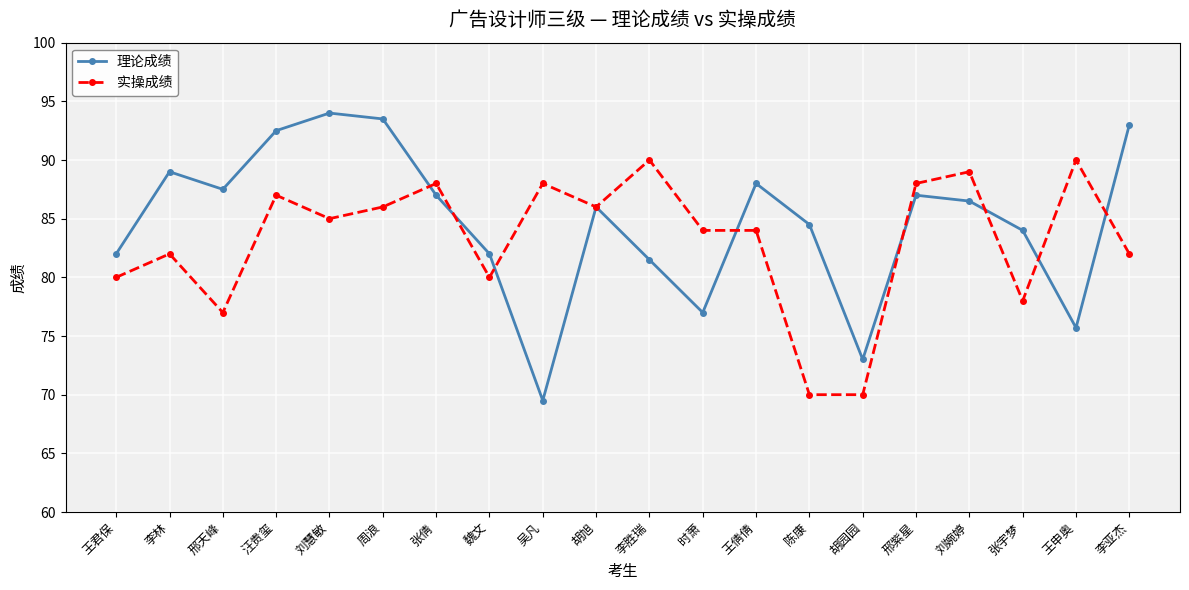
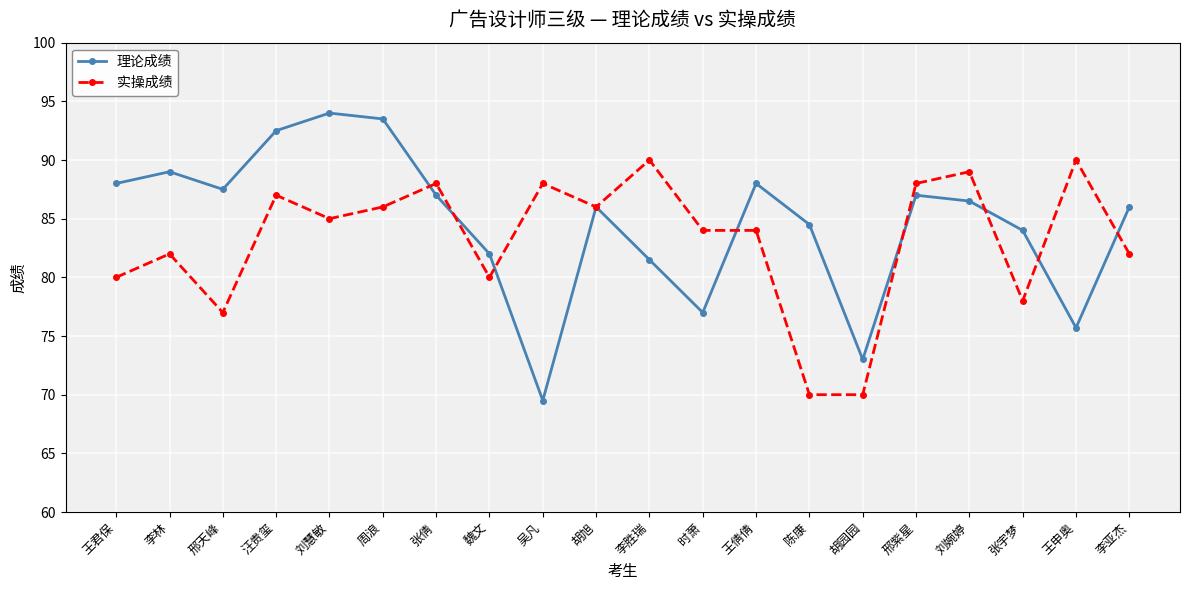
理论成绩, 王君保: 82 -> 88
理论成绩, 李亚杰: 93 -> 86
